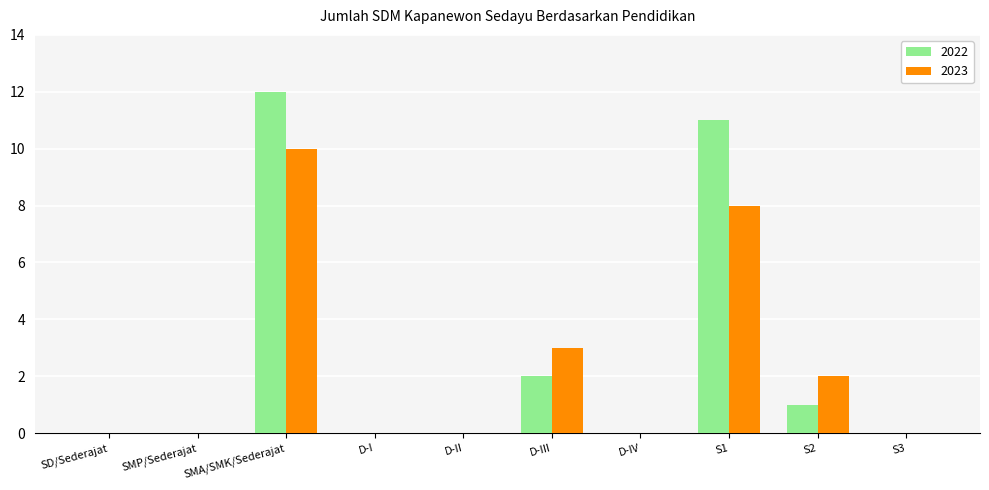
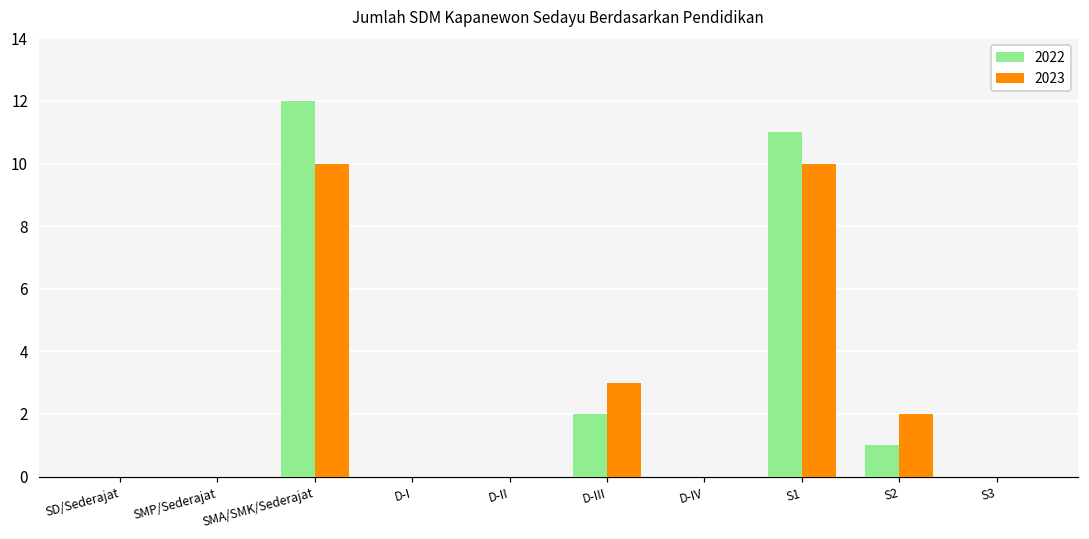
2023, S1: 8 -> 10
